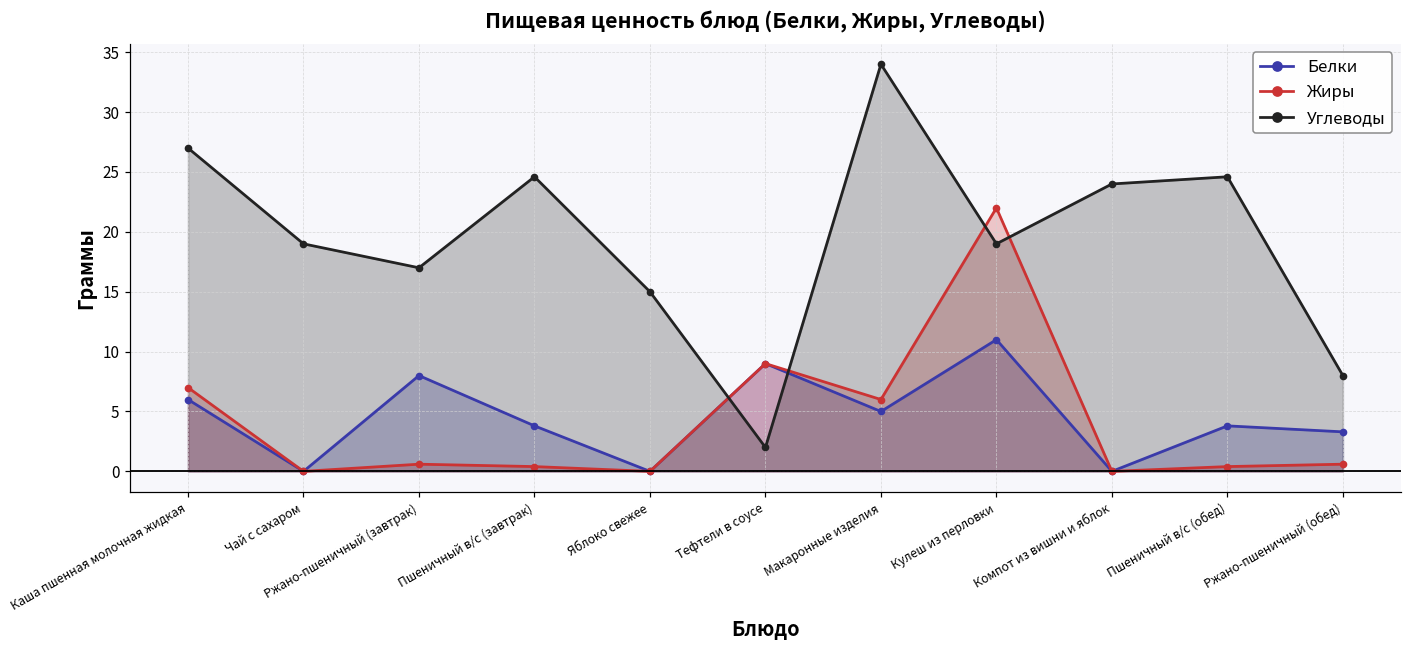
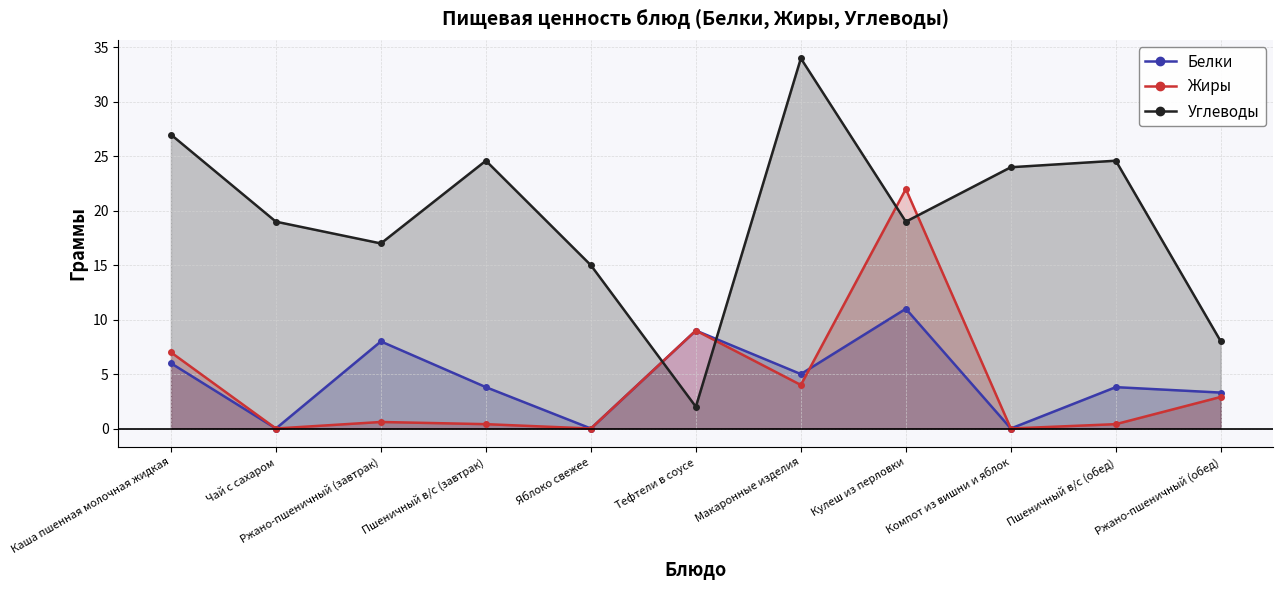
Жиры, Макаронные изделия: 6 -> 4
Жиры, Ржано-пшеничный (обед): 0.6 -> 2.9
